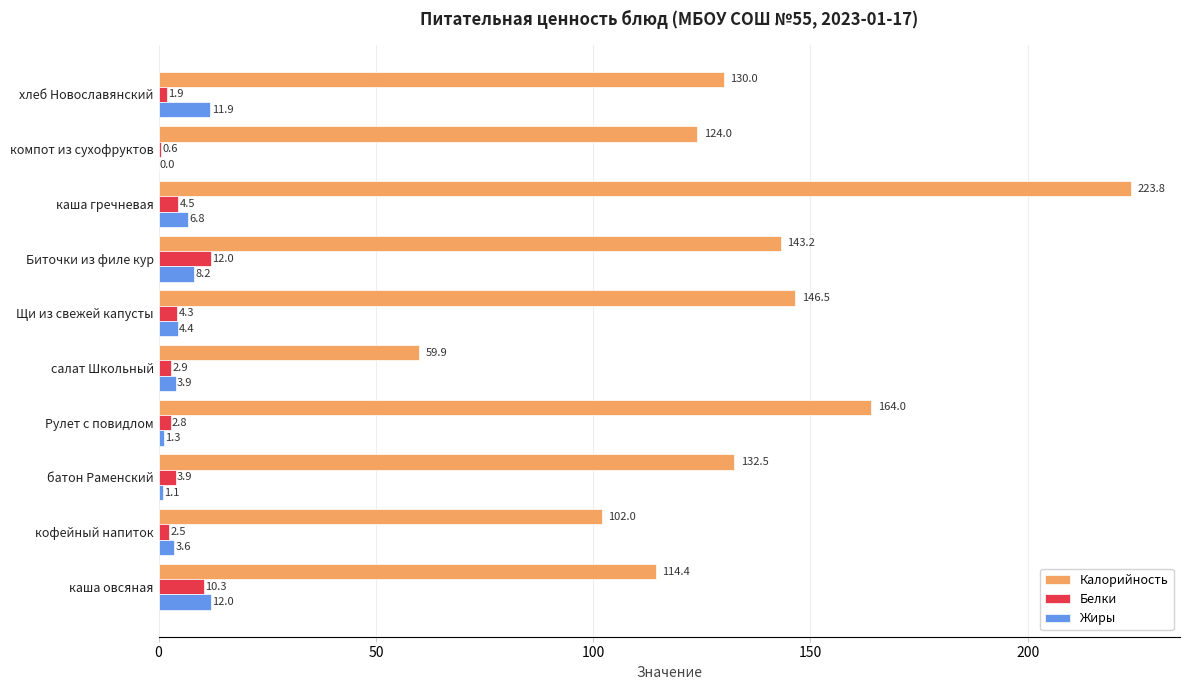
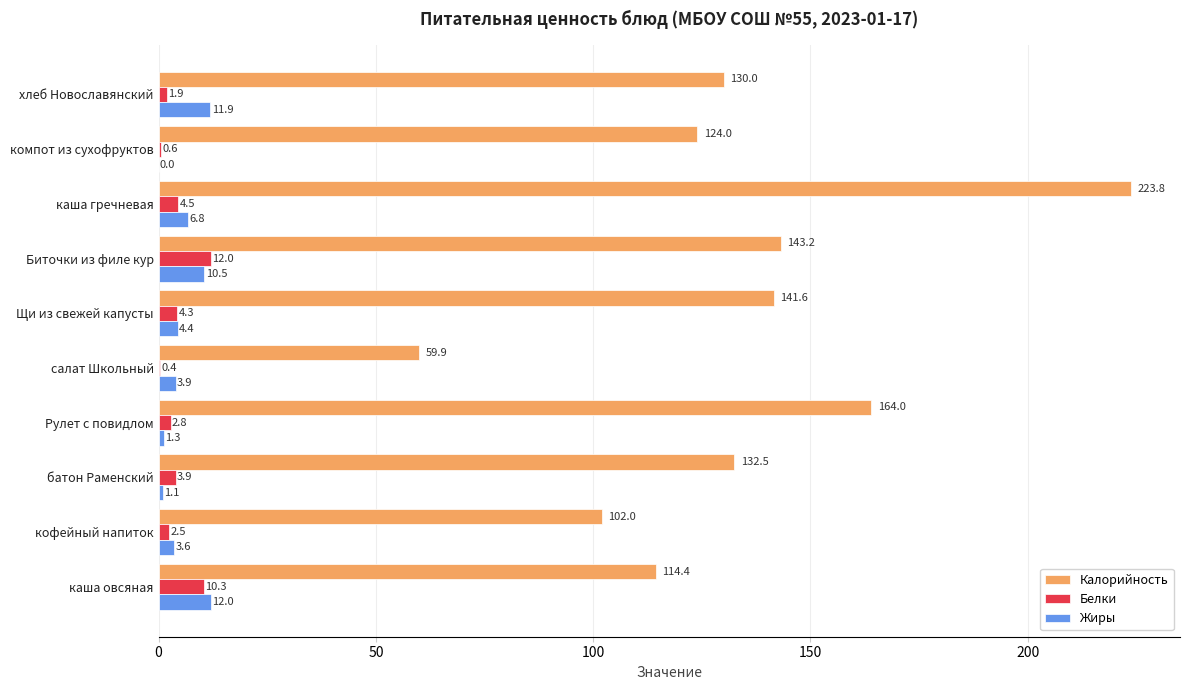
Жиры, Биточки из филе кур: 8.2 -> 10.5
Калорийность, Щи из свежей капусты: 146.5 -> 141.6
Белки, салат Школьный: 2.9 -> 0.4
